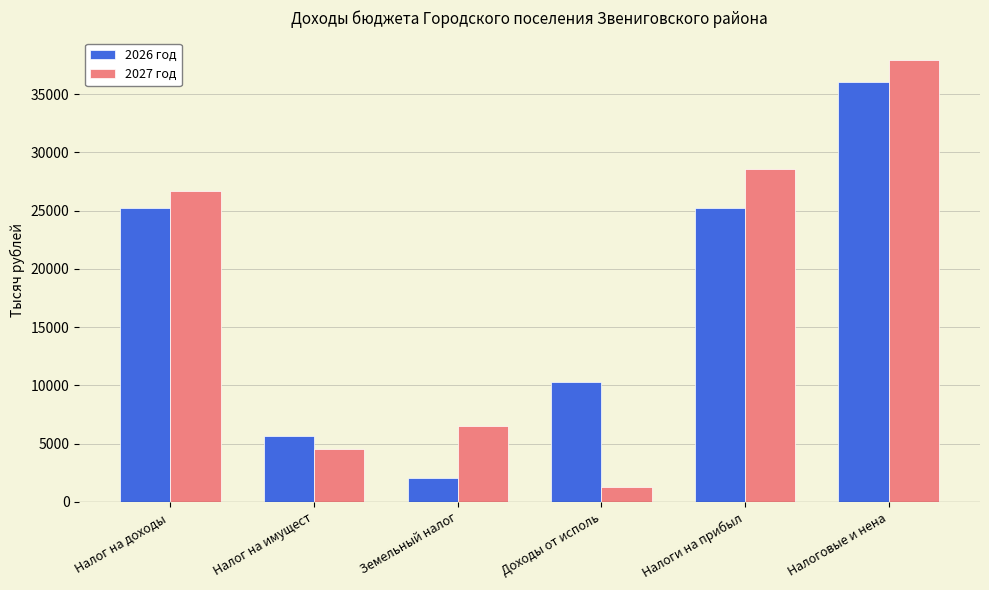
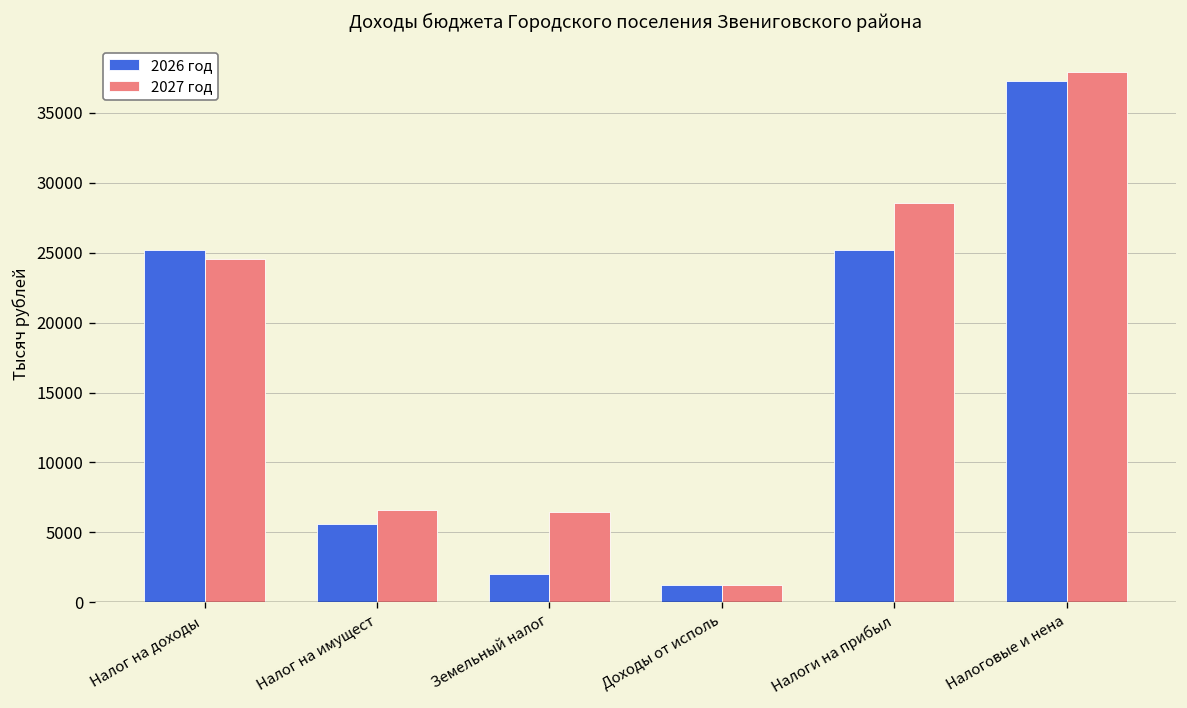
2027 год, Налог на доходы: 26700 -> 24600
2027 год, Налог на имущест: 4600 -> 6600
2026 год, Доходы от исполь: 10300 -> 1200
2026 год, Налоговые и нена: 36100 -> 37300
